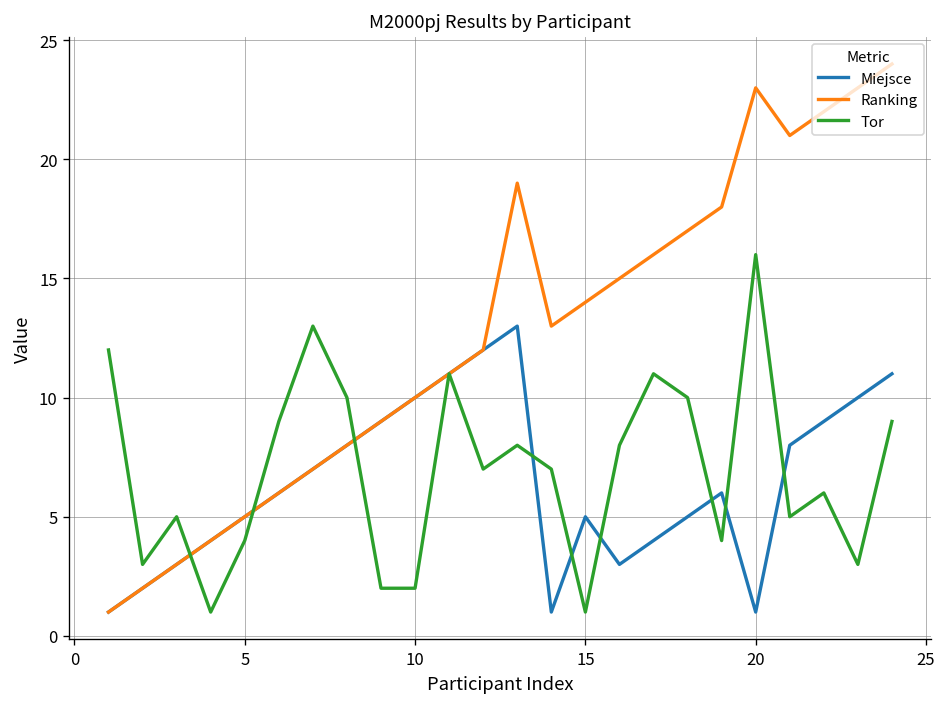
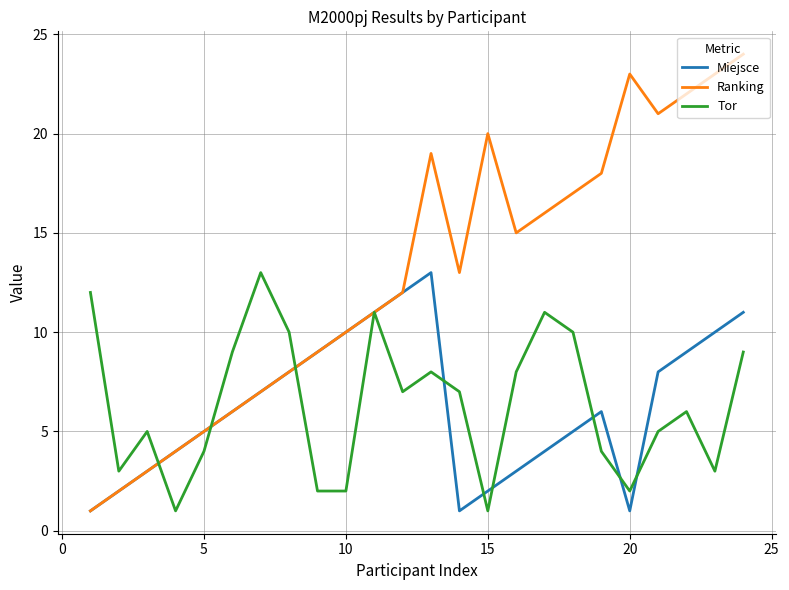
Miejsce, 15: 5 -> 2
Ranking, 15: 14 -> 20
Tor, 20: 16 -> 2
